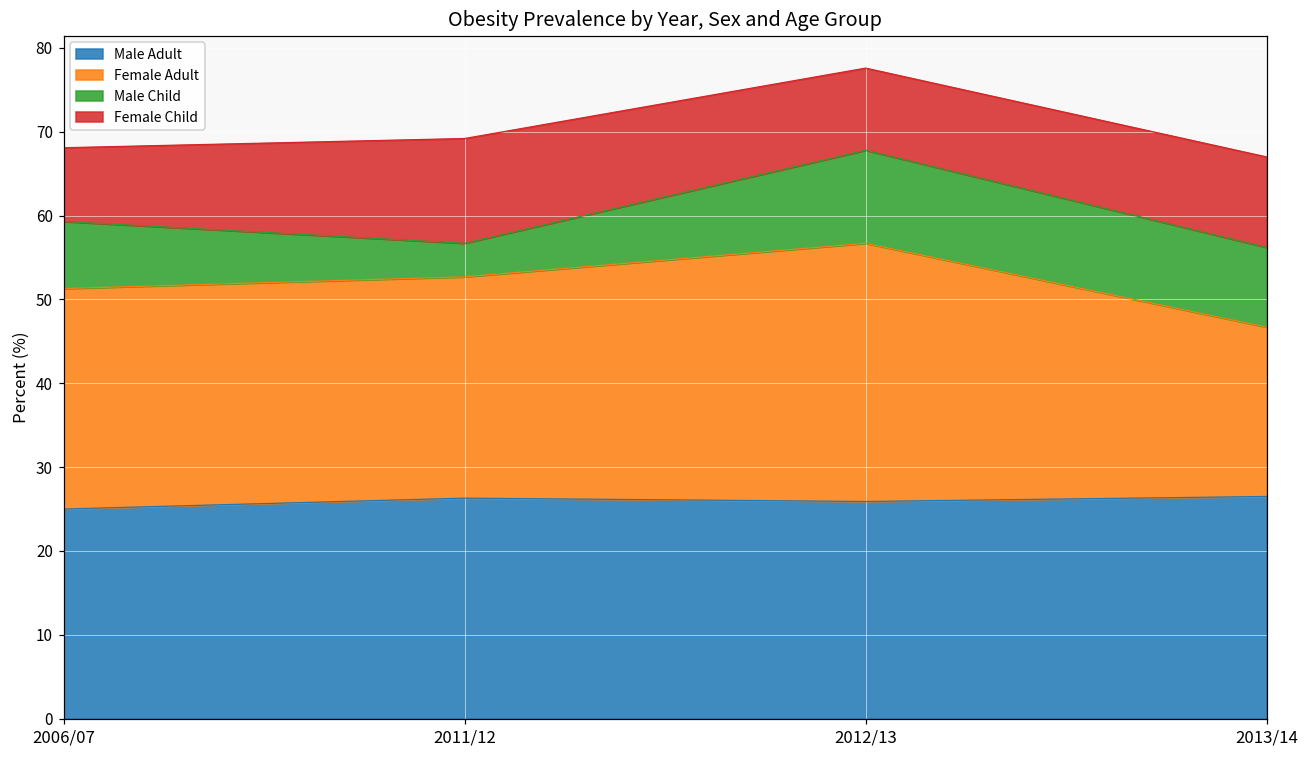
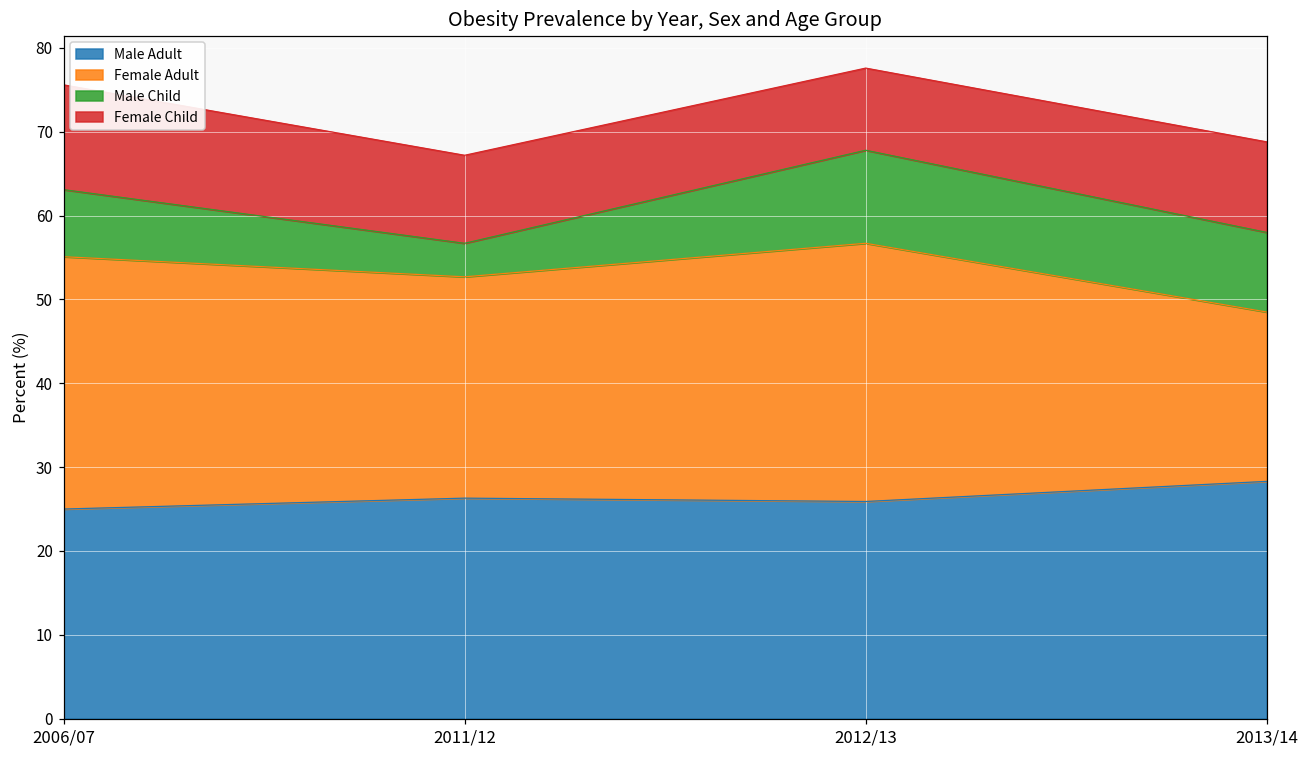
Female Adult, 2006/07: 26 -> 30
Female Child, 2006/07: 9 -> 12
Female Child, 2011/12: 13 -> 11
Male Adult, 2013/14: 27 -> 28
